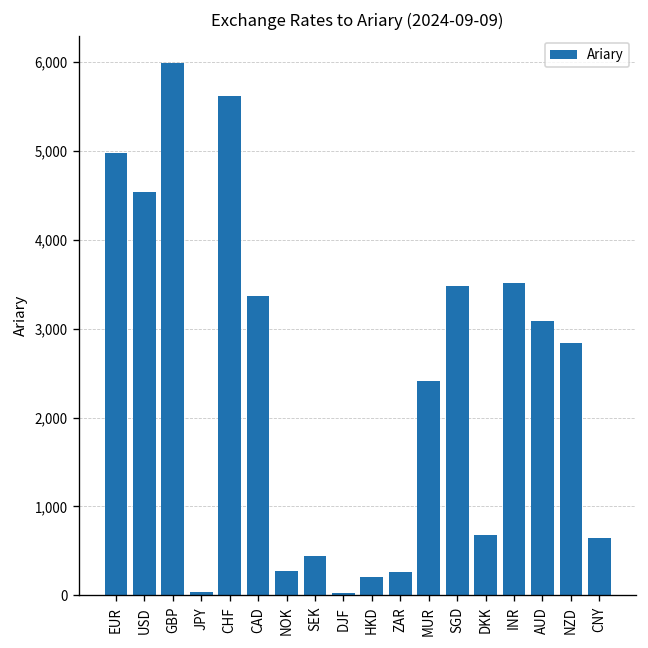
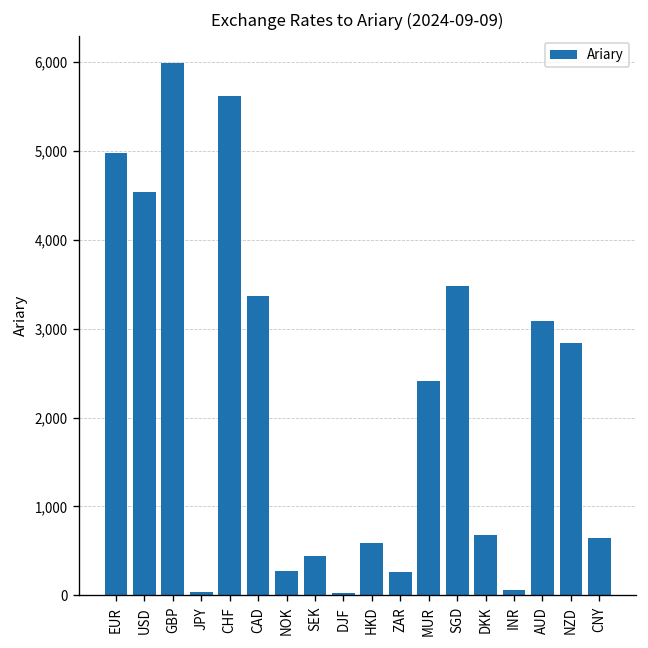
HKD: 200 -> 600
INR: 3,500 -> 100
